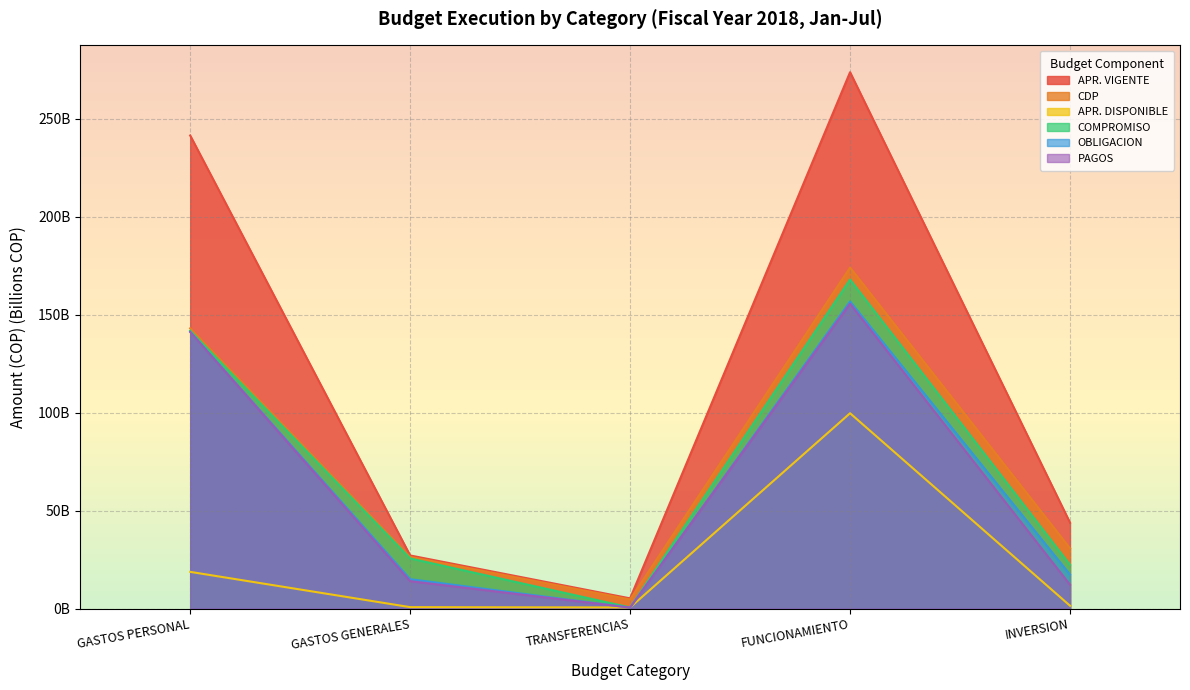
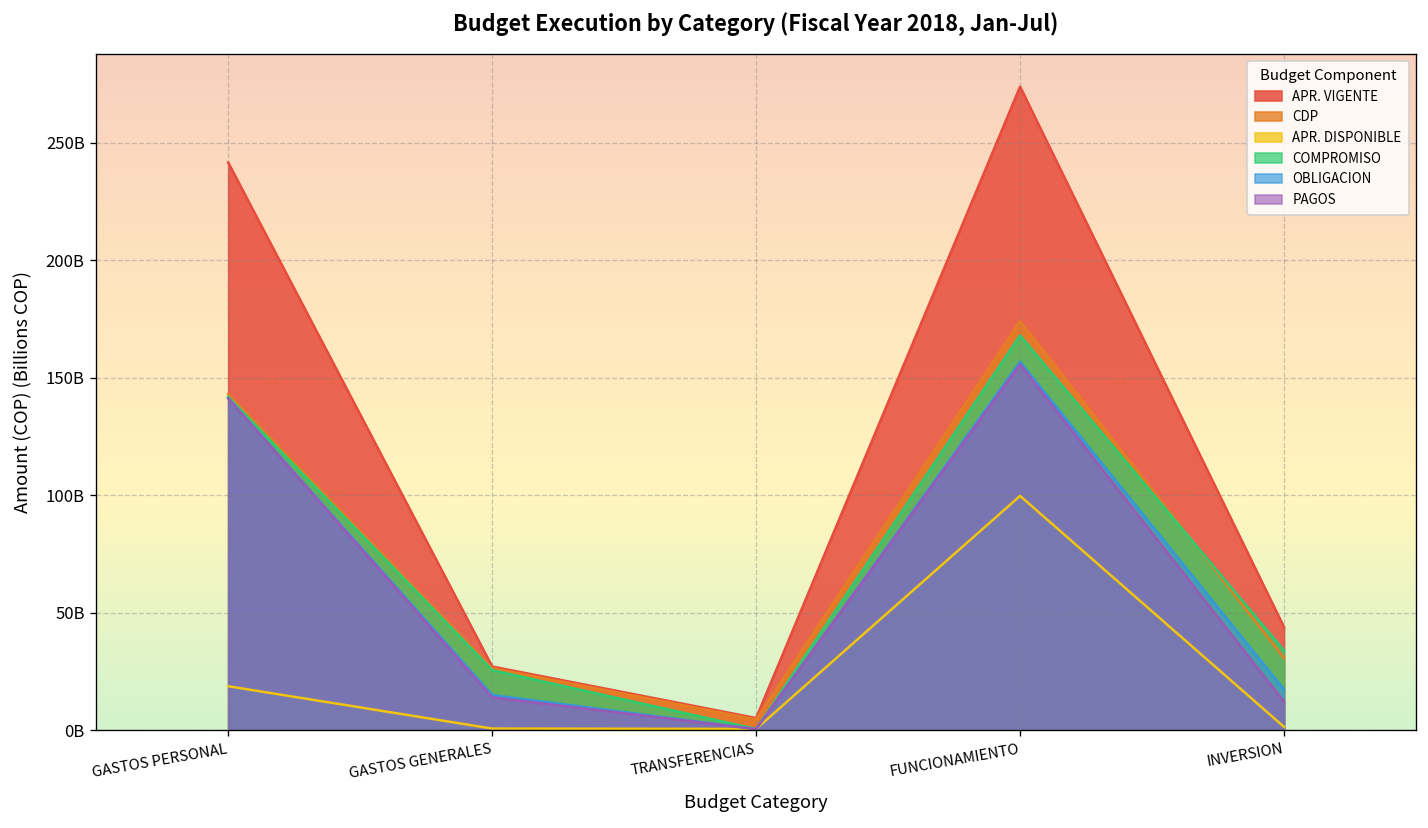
COMPROMISO, INVERSION: 22000000000 -> 34000000000
